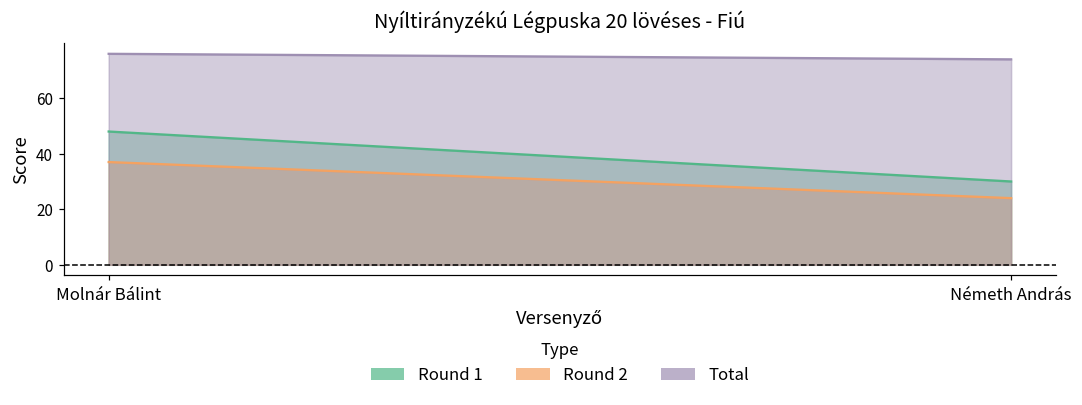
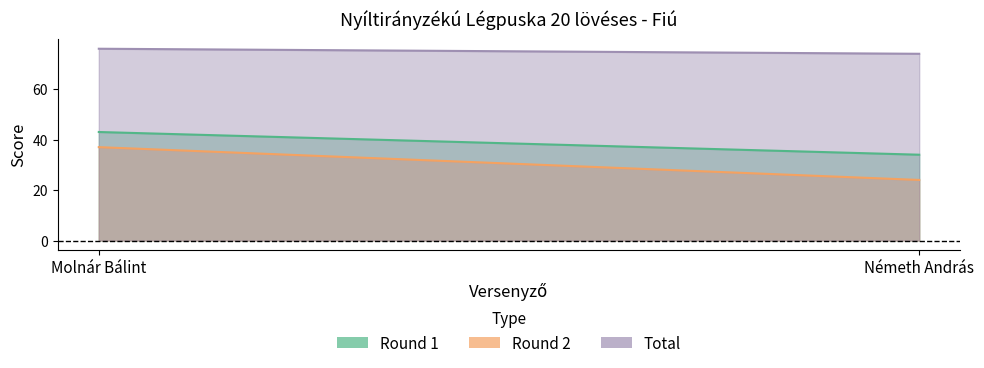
Round 1, Molnár Bálint: 48 -> 43
Round 1, Németh András: 30 -> 34
